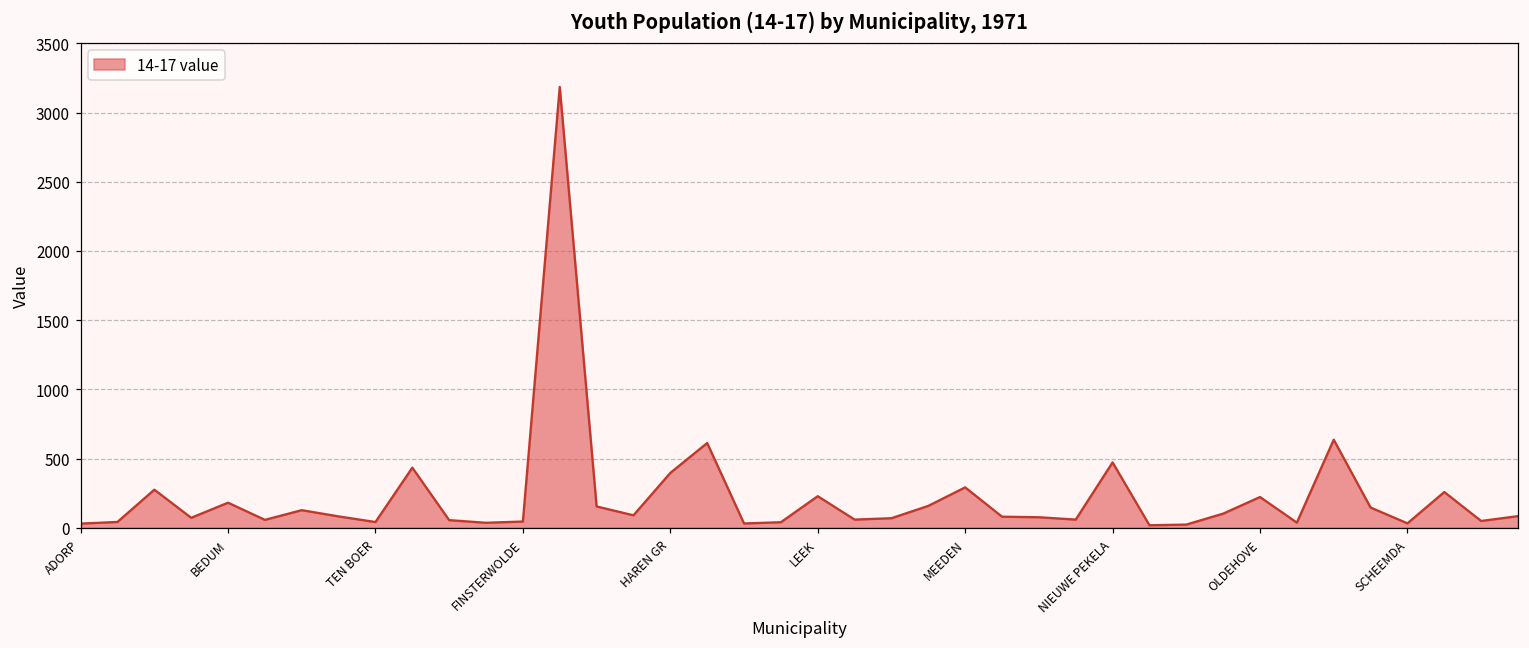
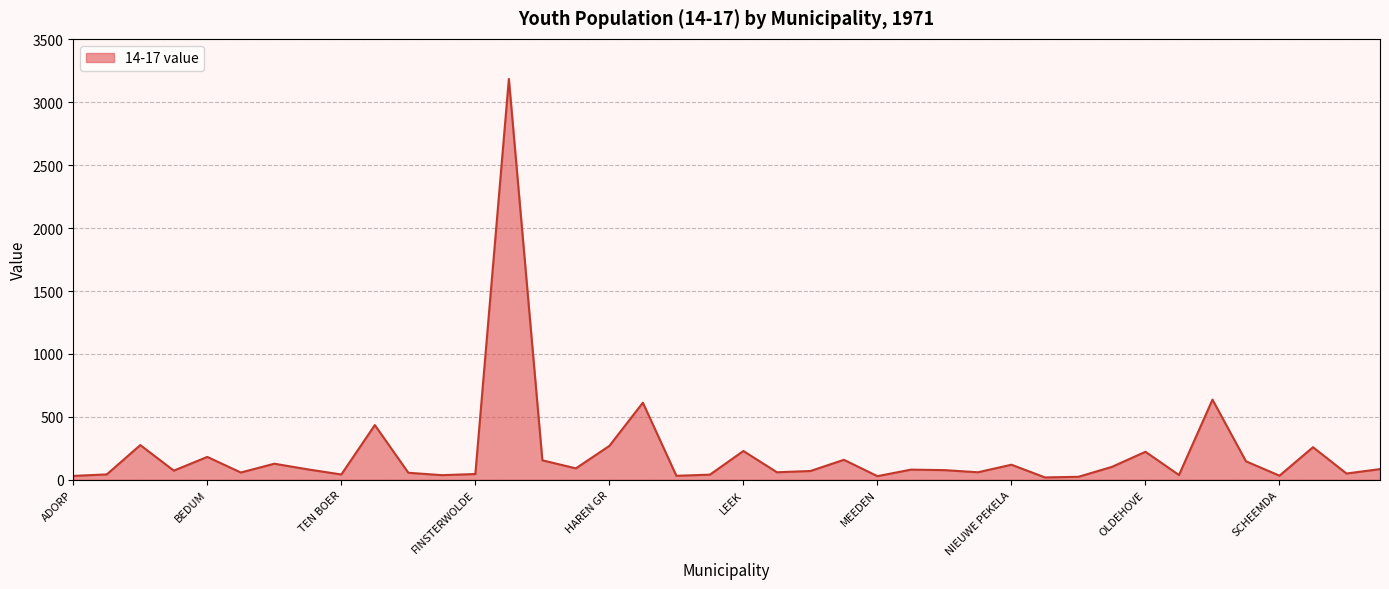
HAREN GR: 400 -> 270
MEEDEN: 290 -> 30
NIEUWE PEKELA: 470 -> 120
